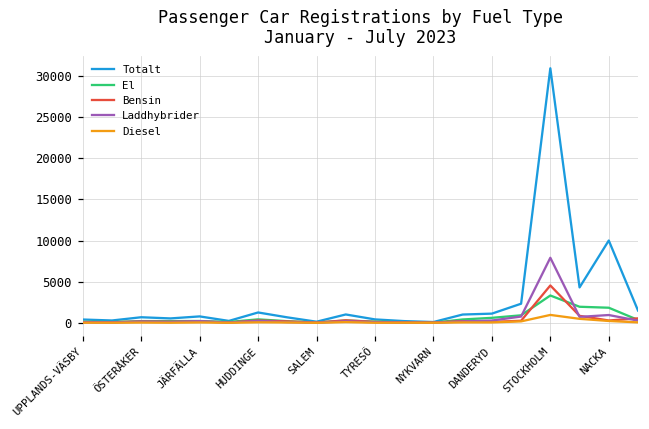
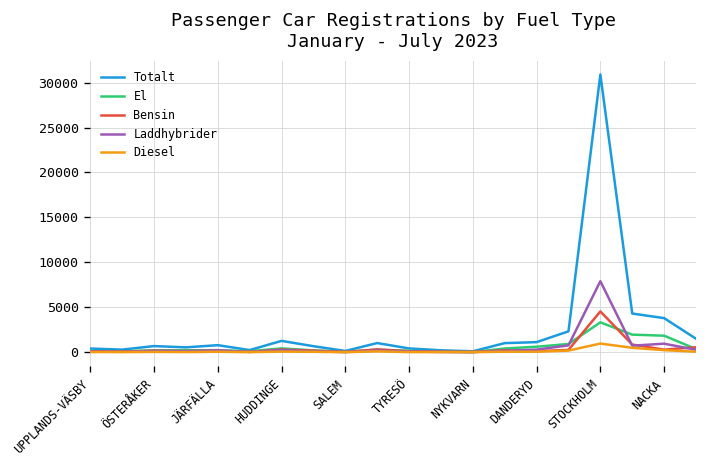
Totalt, NACKA: 10000 -> 4000
